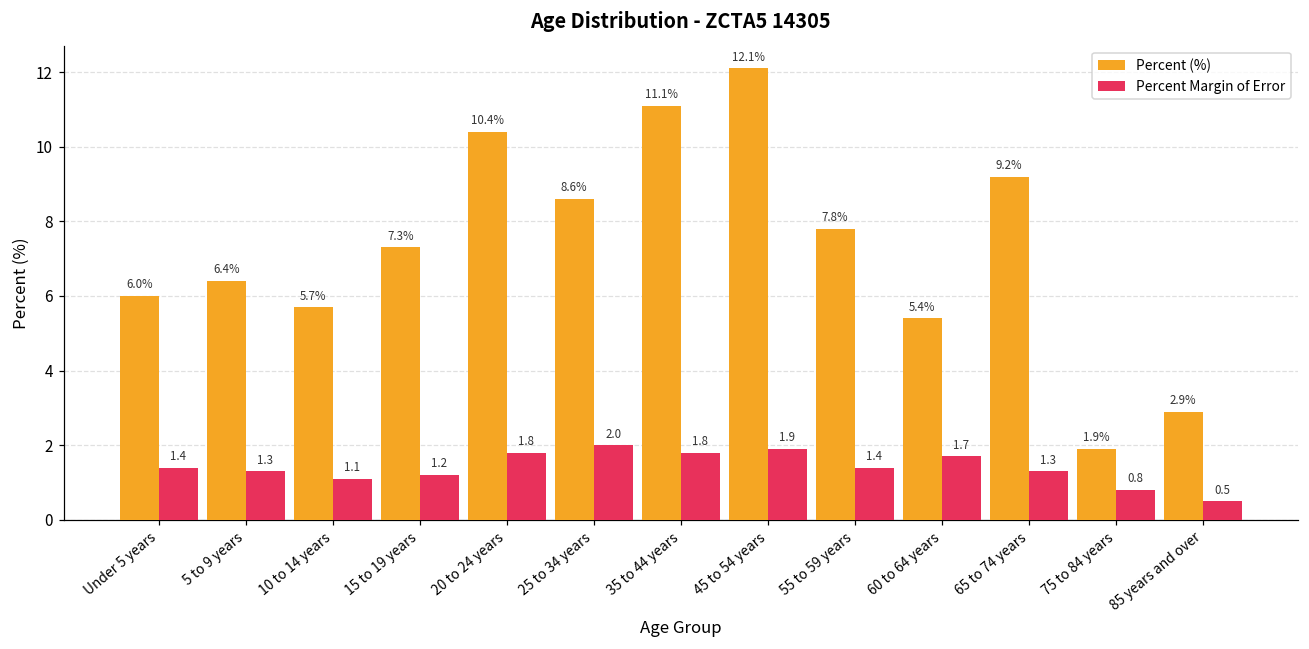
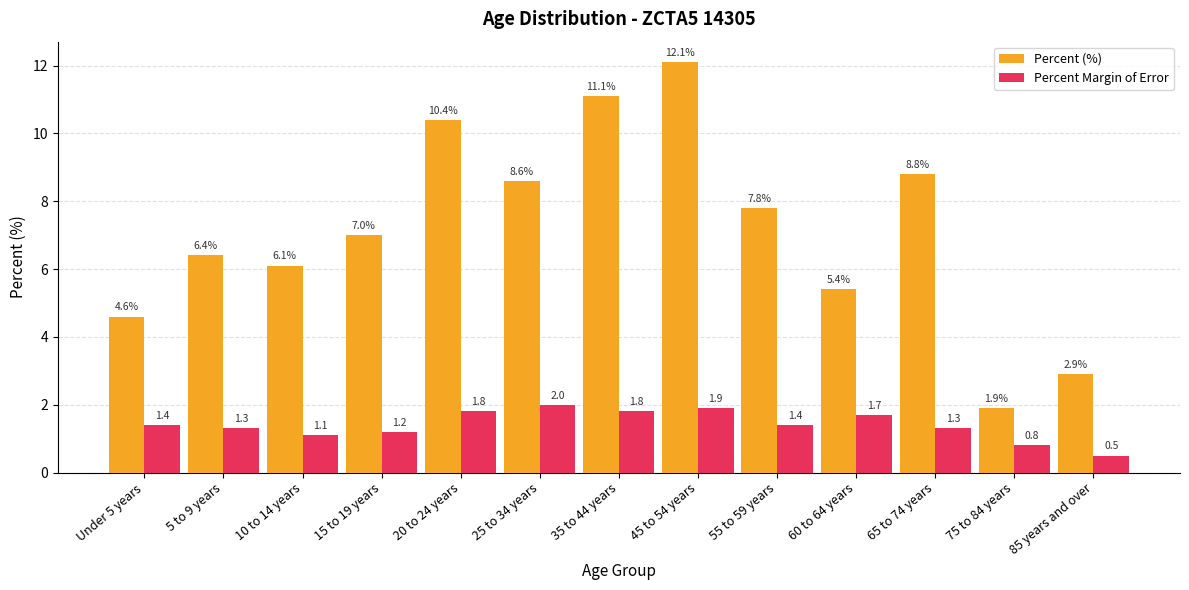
Percent (%), Under 5 years: 6.0% -> 4.6%
Percent (%), 10 to 14 years: 5.7% -> 6.1%
Percent (%), 15 to 19 years: 7.3% -> 7.0%
Percent (%), 65 to 74 years: 9.2% -> 8.8%
